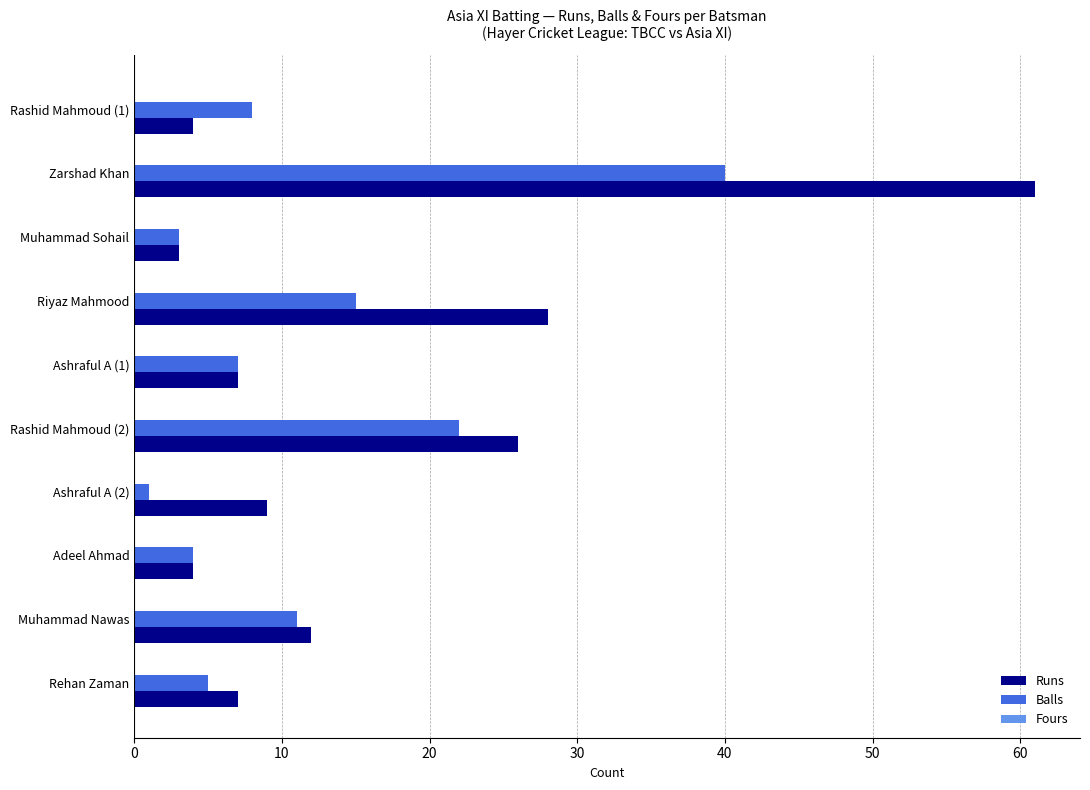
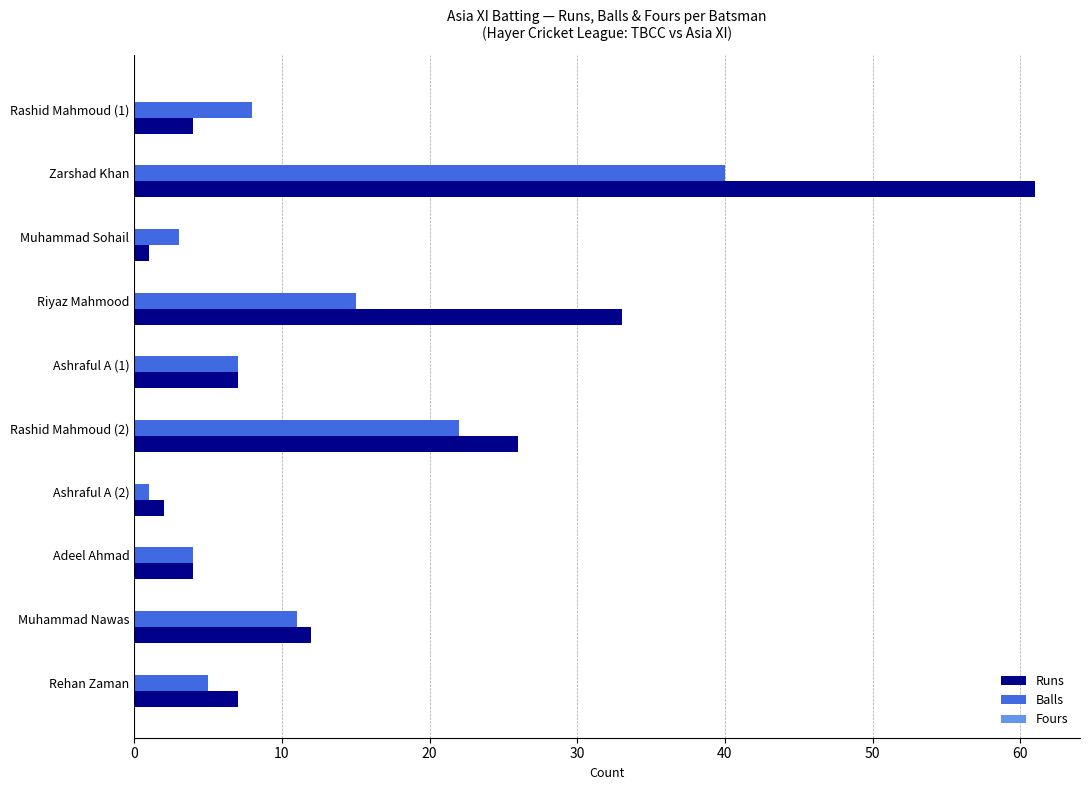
Runs, Muhammad Sohail: 3 -> 1
Runs, Riyaz Mahmood: 28 -> 33
Runs, Ashraful A (2): 9 -> 2
